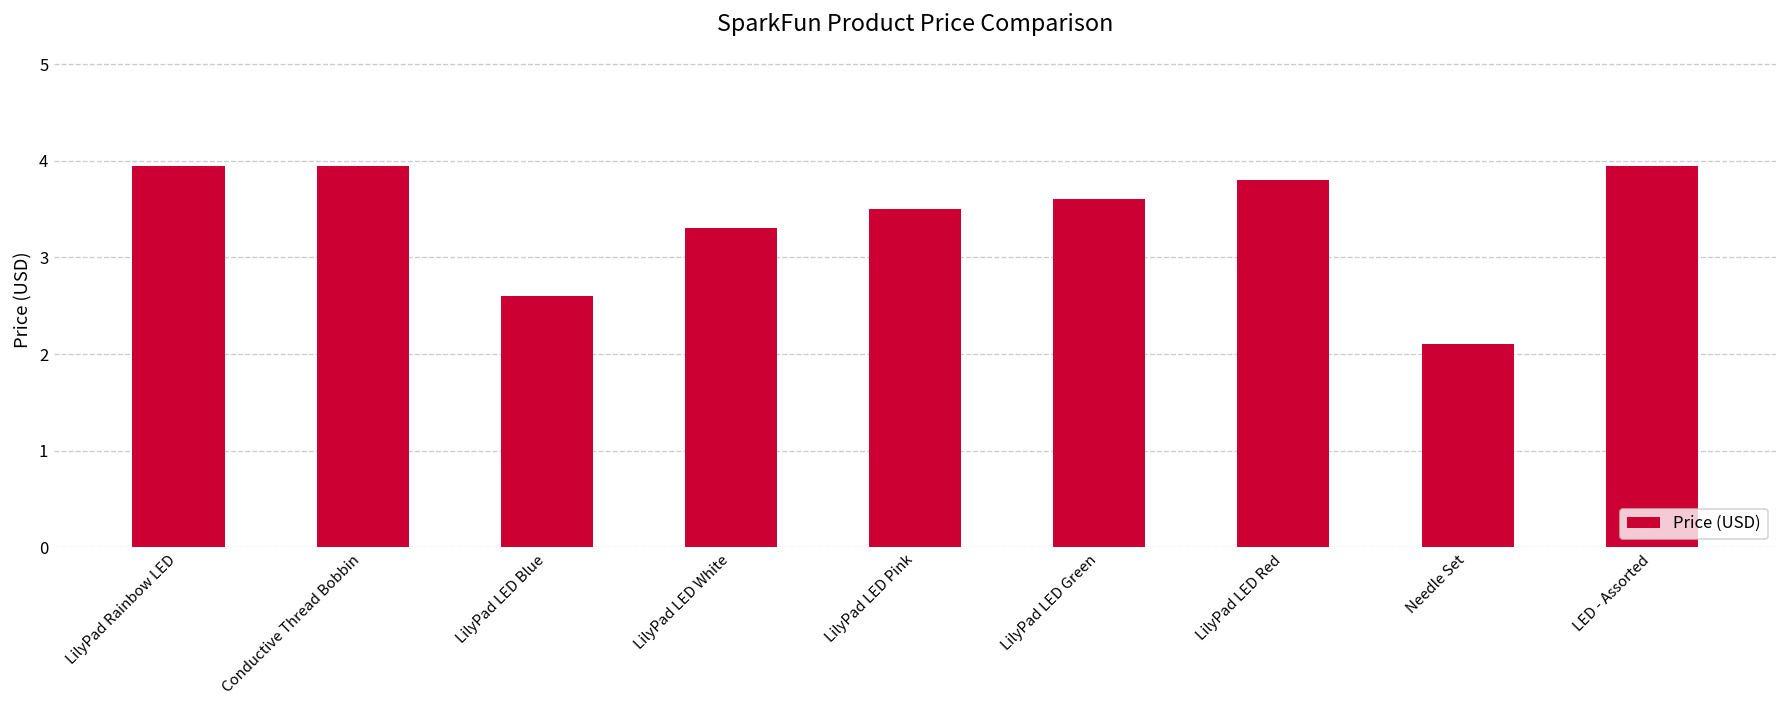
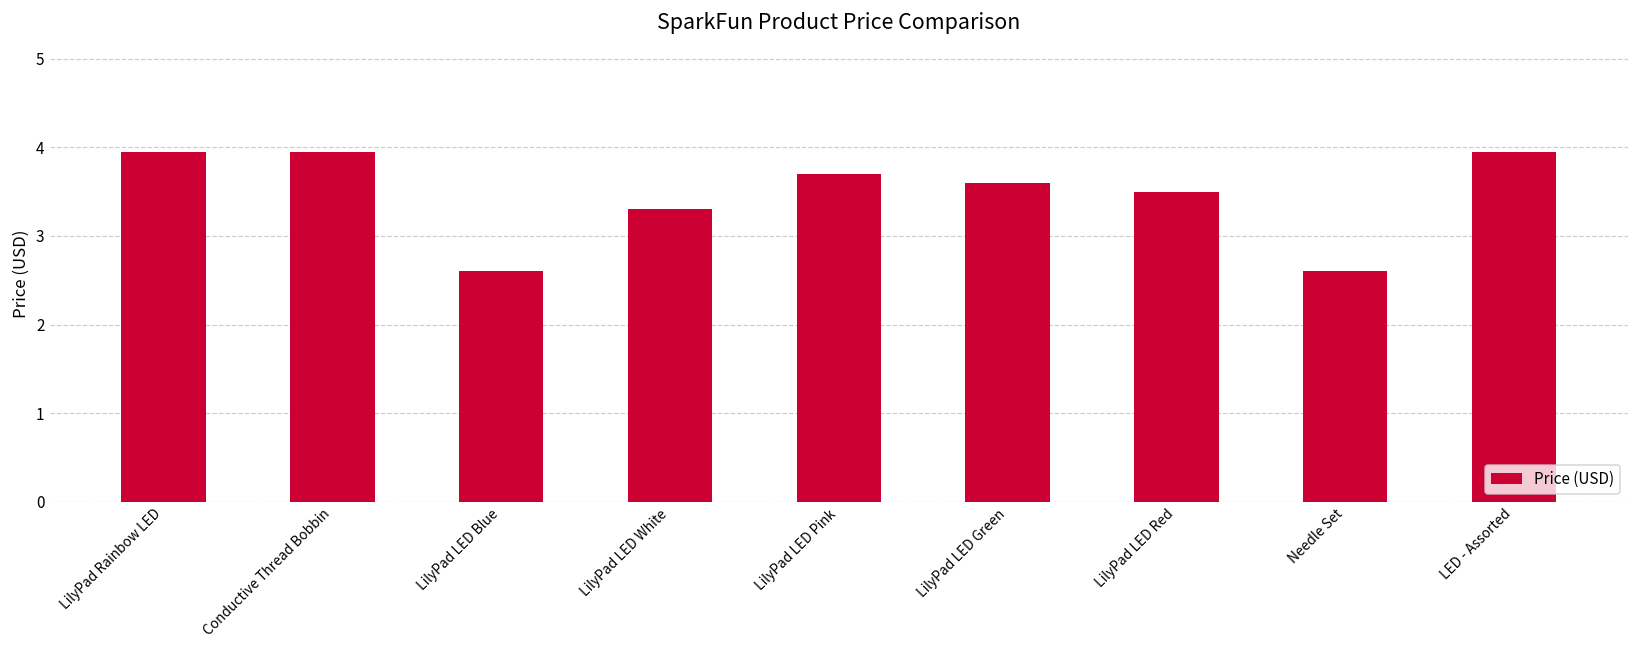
LilyPad LED Pink: 3.5 -> 3.7
LilyPad LED Red: 3.8 -> 3.5
Needle Set: 2.1 -> 2.6
